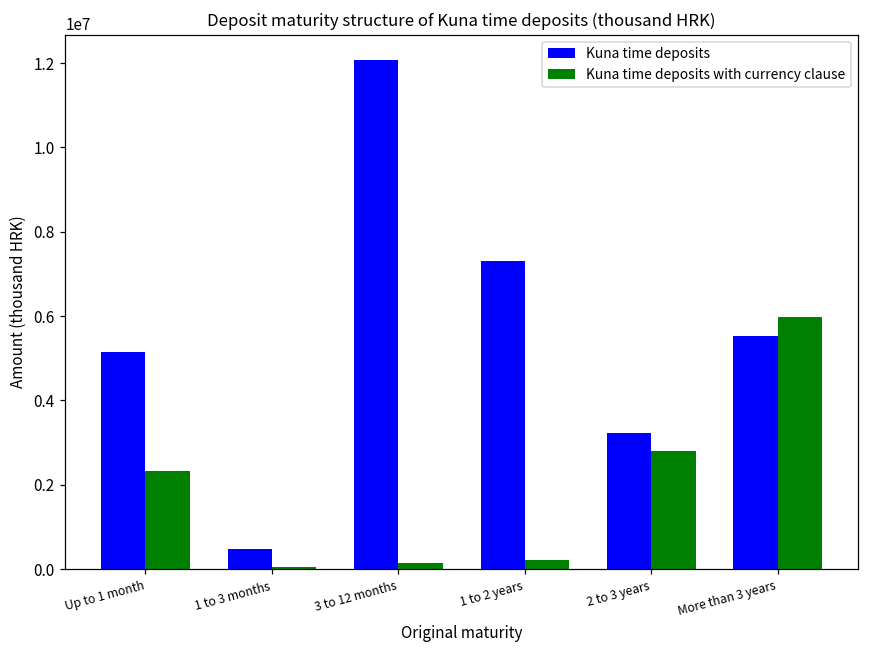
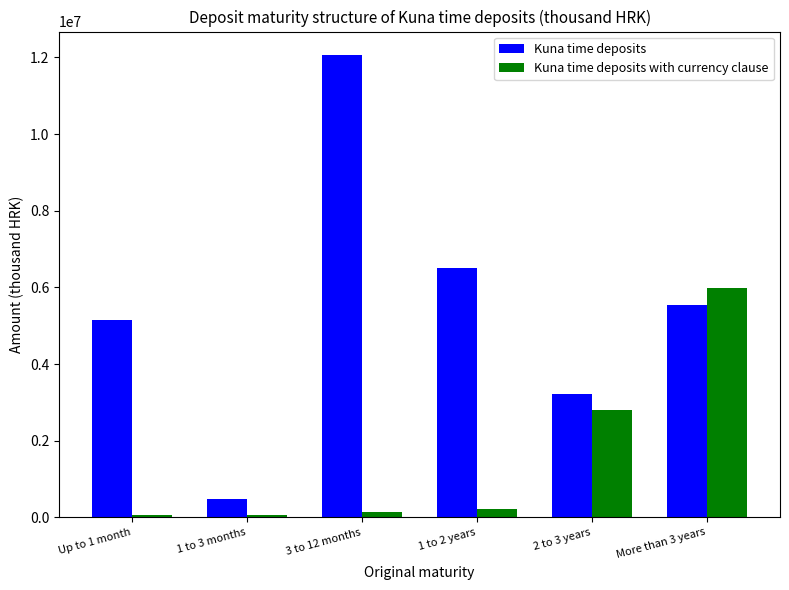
Kuna time deposits with currency clause, Up to 1 month: 2300000 -> 100000
Kuna time deposits, 1 to 2 years: 7300000 -> 6500000
